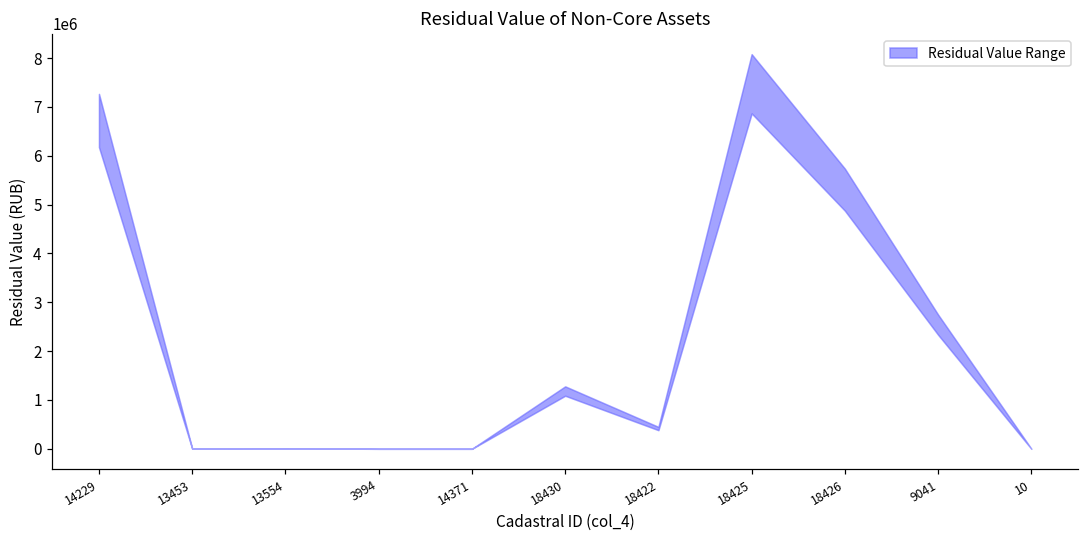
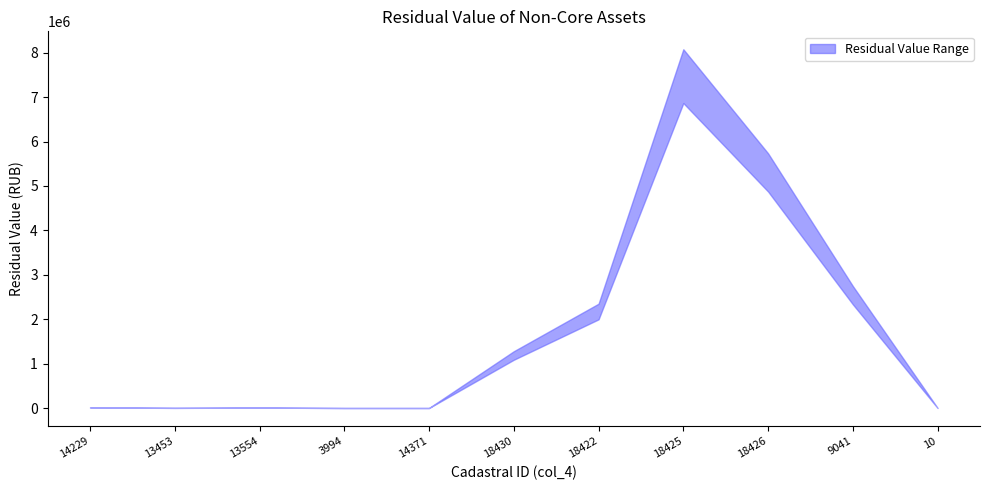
14229: 7300000 -> 0
18422: 400000 -> 2300000
